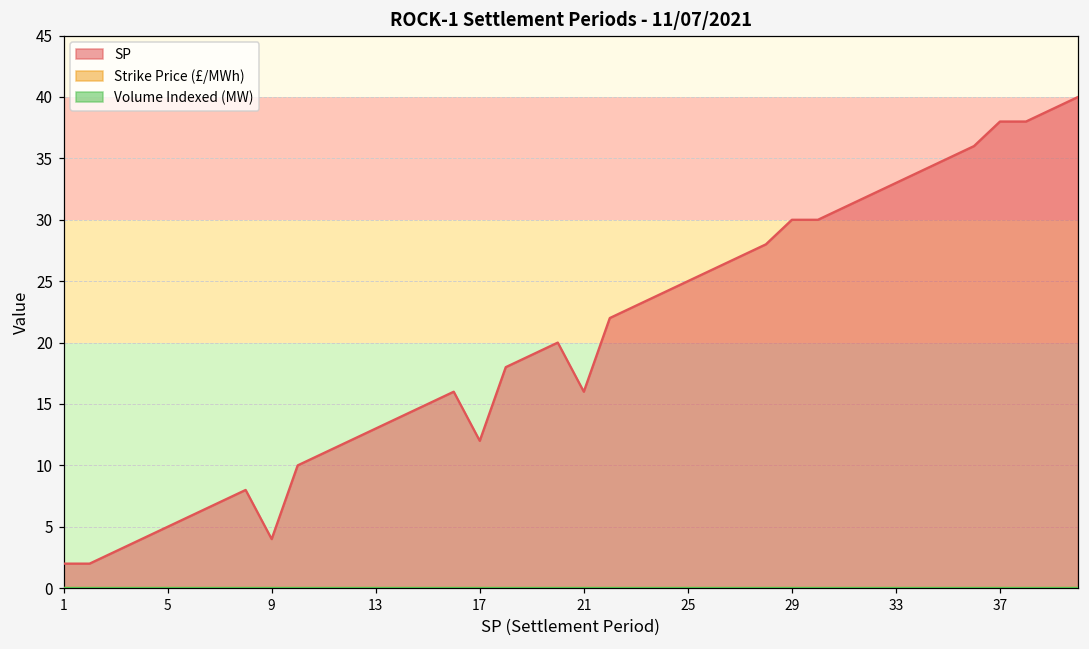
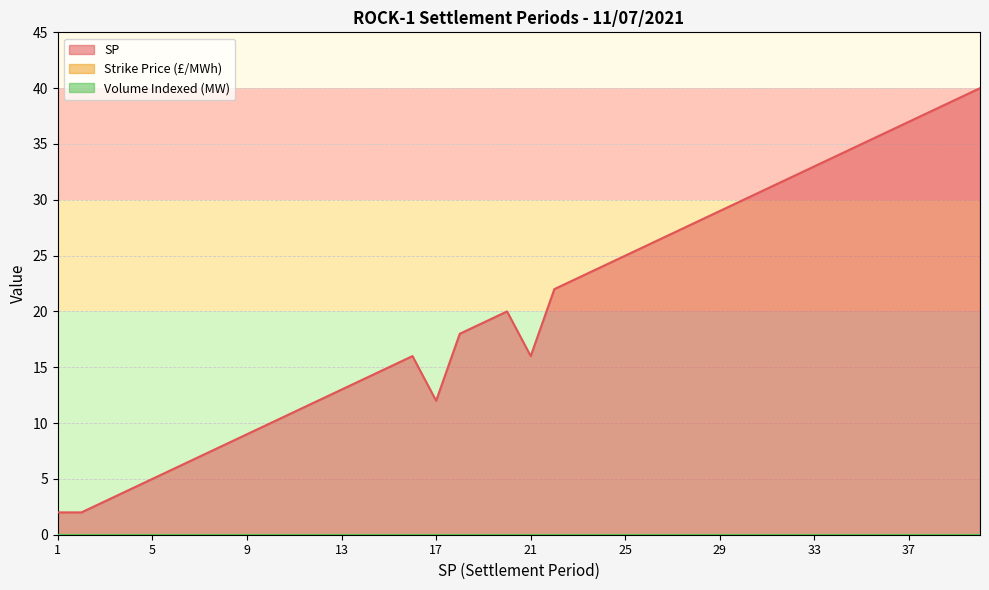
SP, 9: 4 -> 9
SP, 29: 30 -> 29
SP, 37: 38 -> 37
